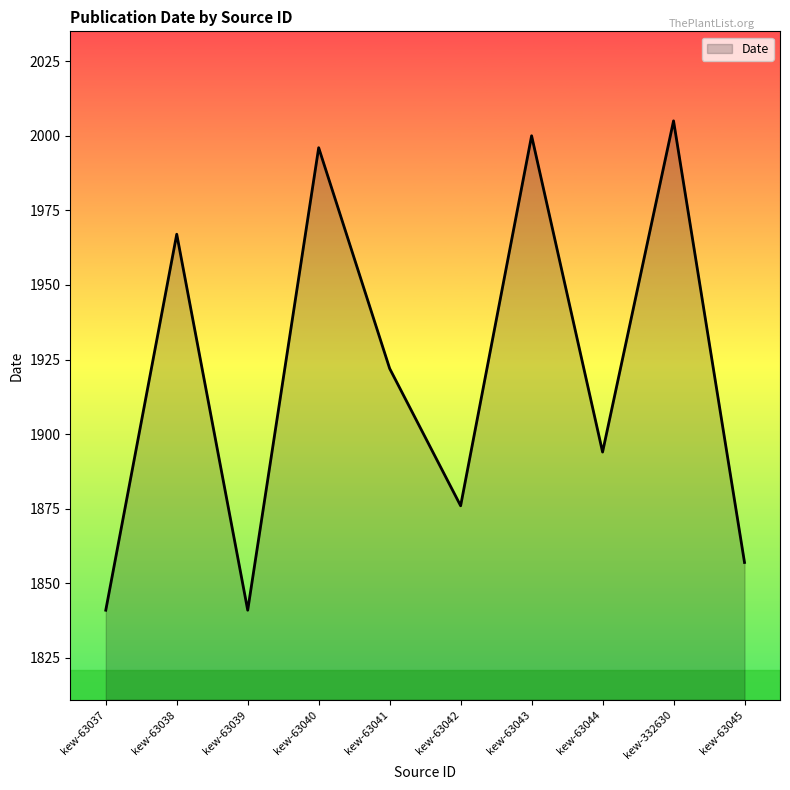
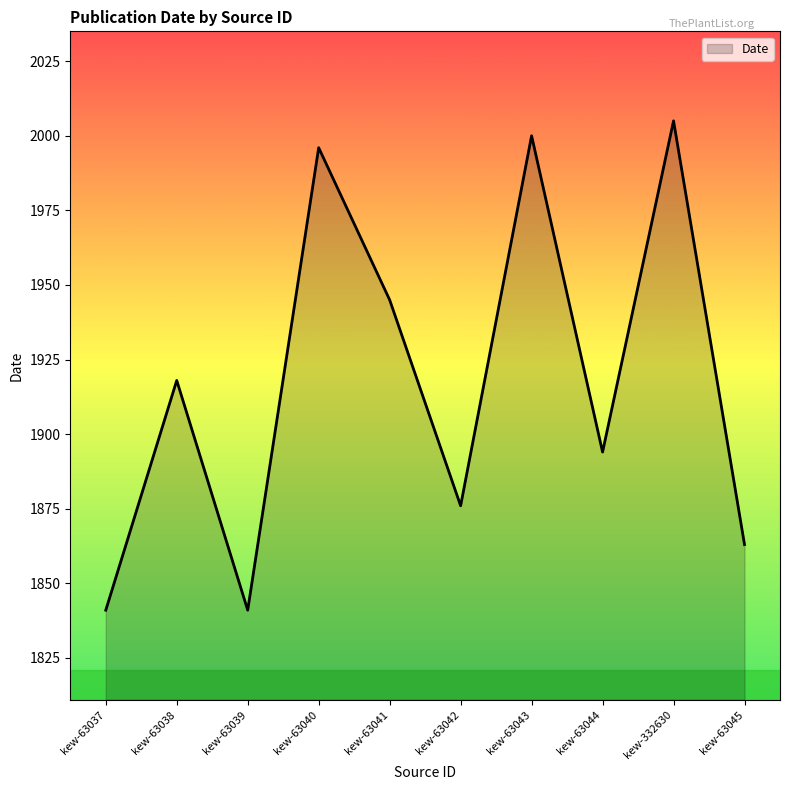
kew-63038: 1967 -> 1918
kew-63041: 1922 -> 1945
kew-63045: 1857 -> 1863
